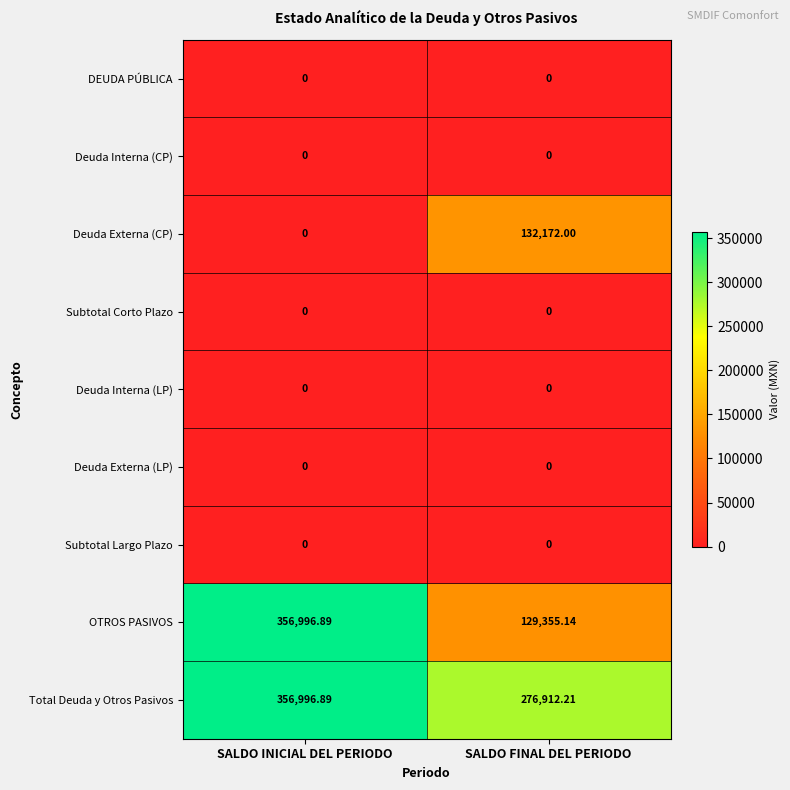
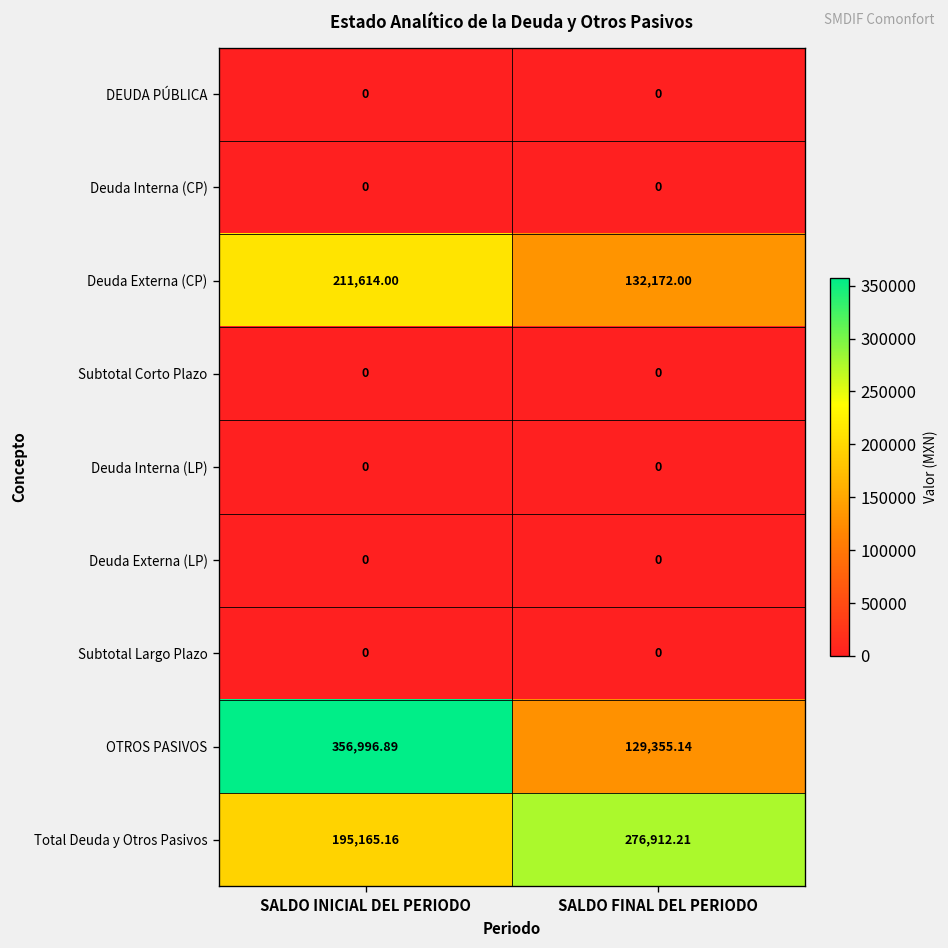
Deuda Externa (CP), SALDO INICIAL DEL PERIODO: 0 -> 211,614.00
Total Deuda y Otros Pasivos, SALDO INICIAL DEL PERIODO: 356,996.89 -> 195,165.16
